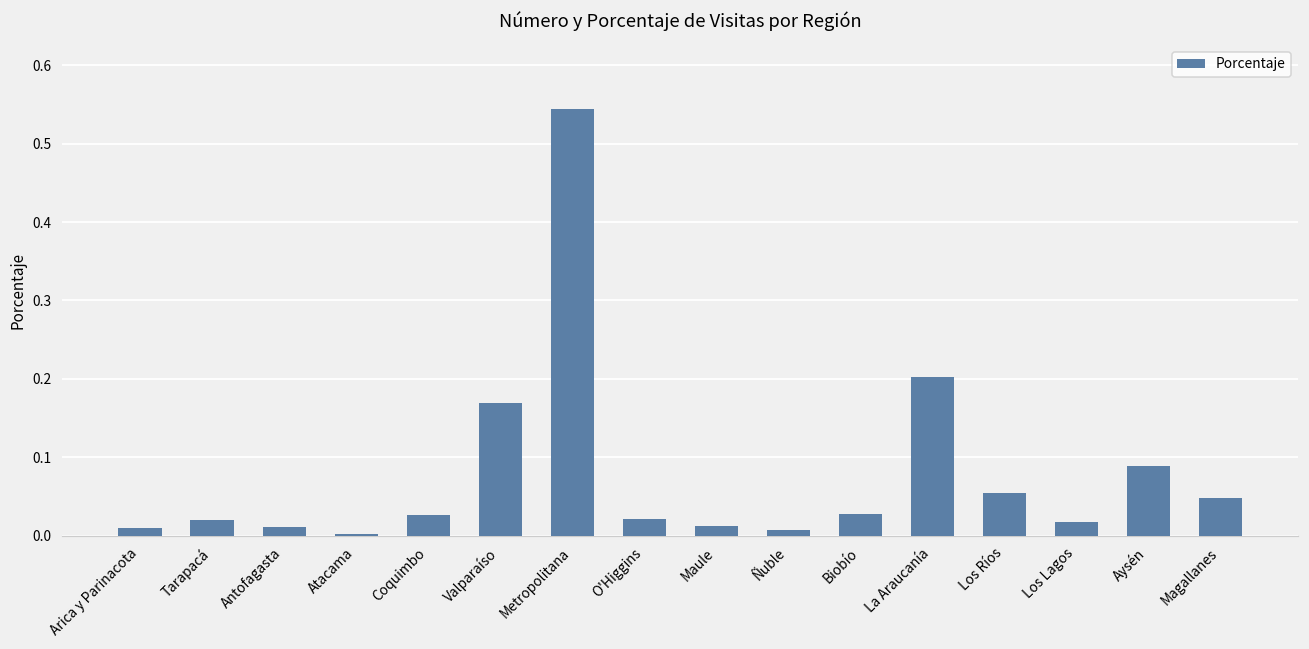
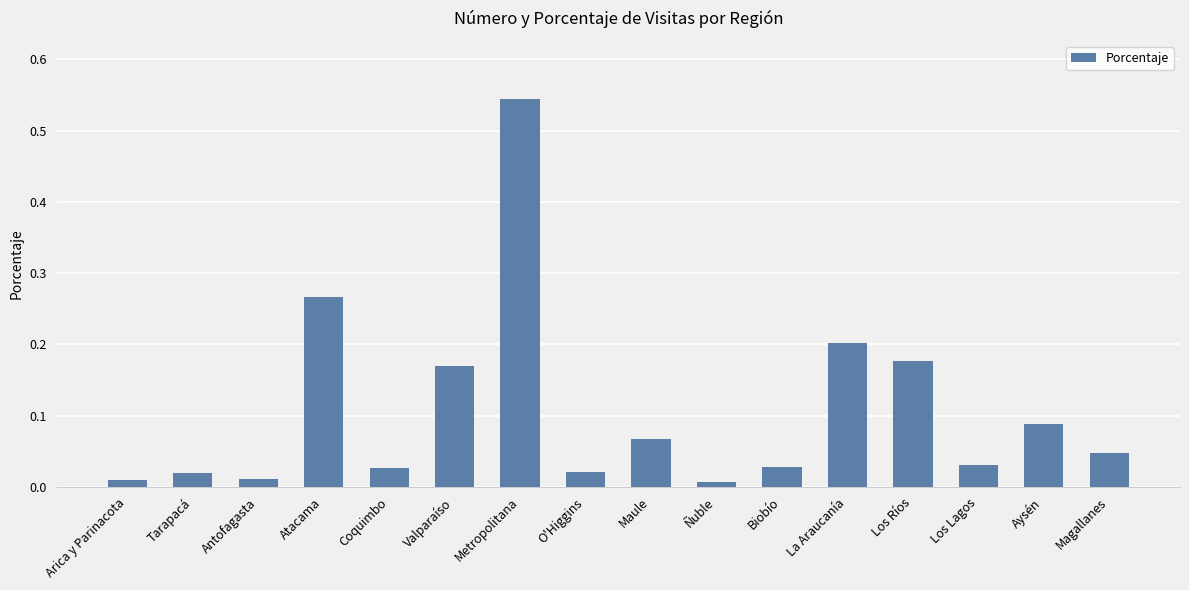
Atacama: 0.00 -> 0.27
Maule: 0.01 -> 0.07
Los Ríos: 0.05 -> 0.18
Los Lagos: 0.02 -> 0.03
